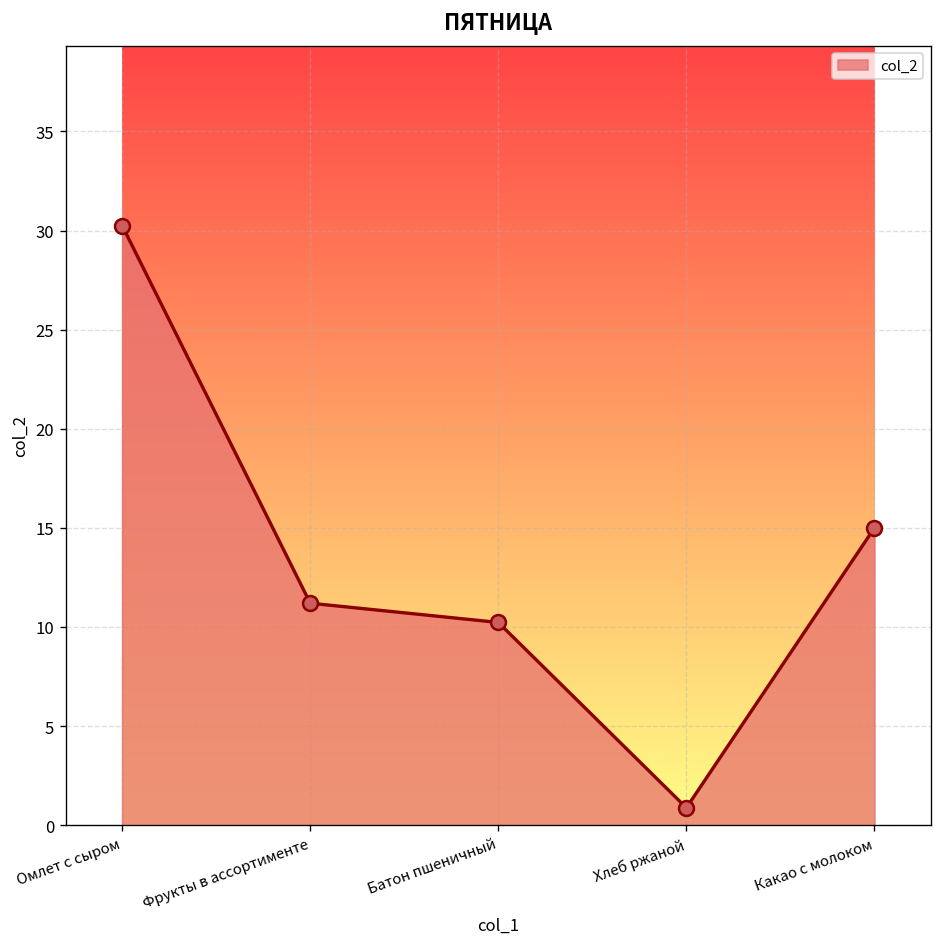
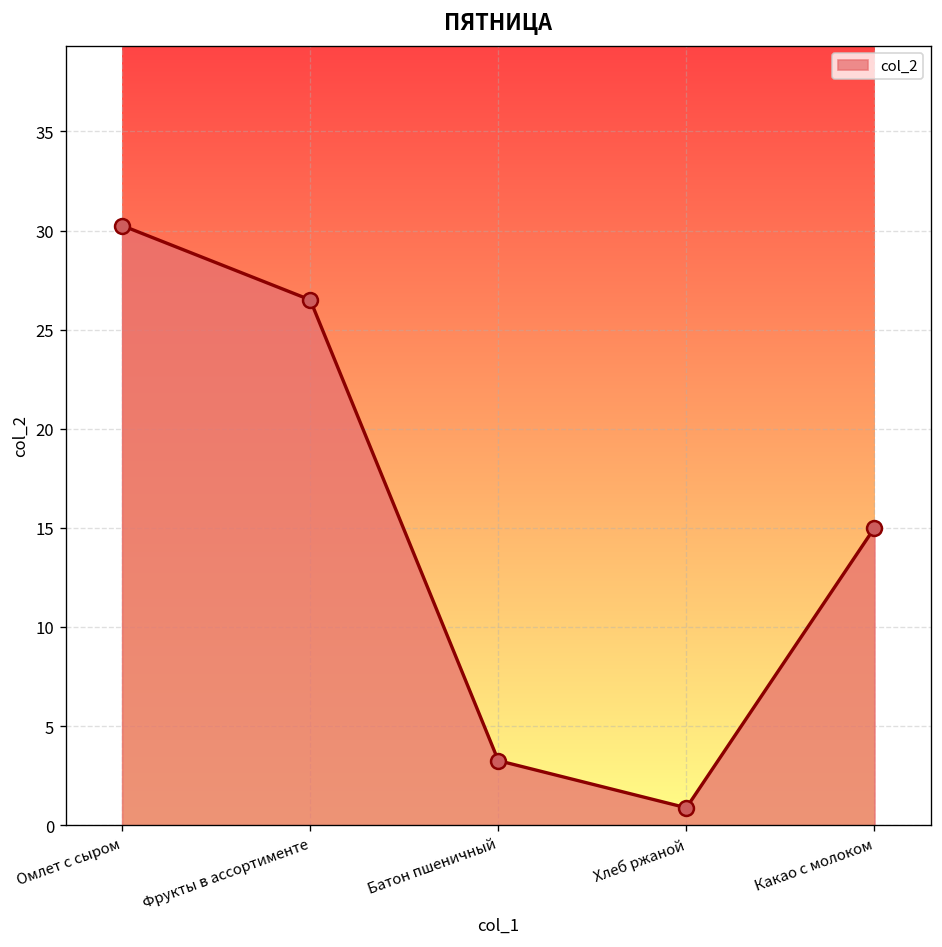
Фрукты в ассортименте: 11.2 -> 26.5
Батон пшеничный: 10.2 -> 3.3
